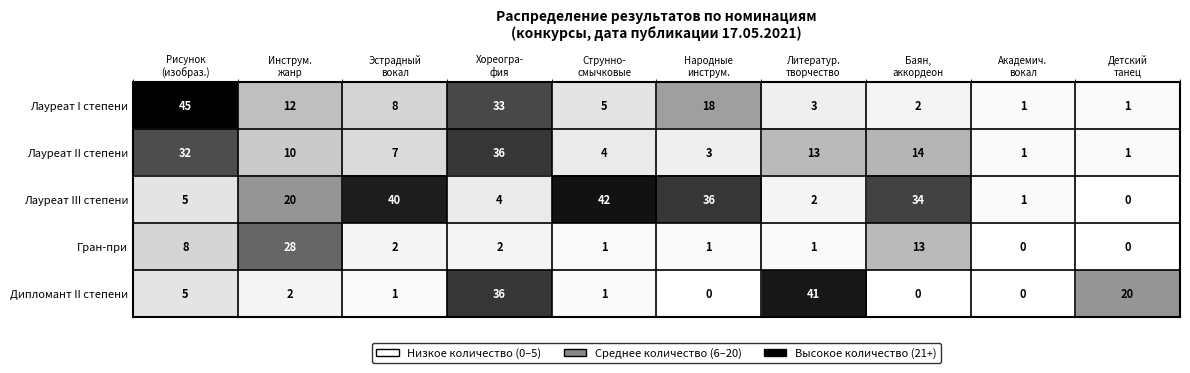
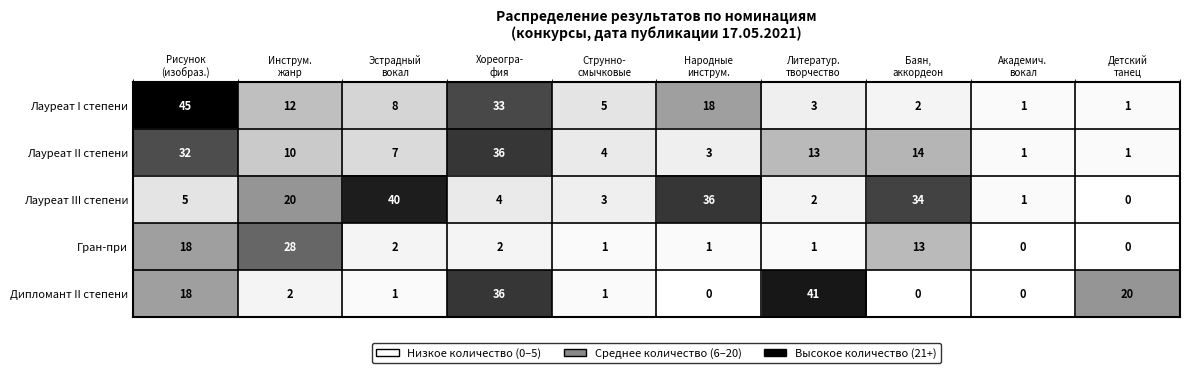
Лауреат III степени, Струнно- смычковые: 42 -> 3
Гран-при, Рисунок (изобраз.): 8 -> 18
Дипломант II степени, Рисунок (изобраз.): 5 -> 18
